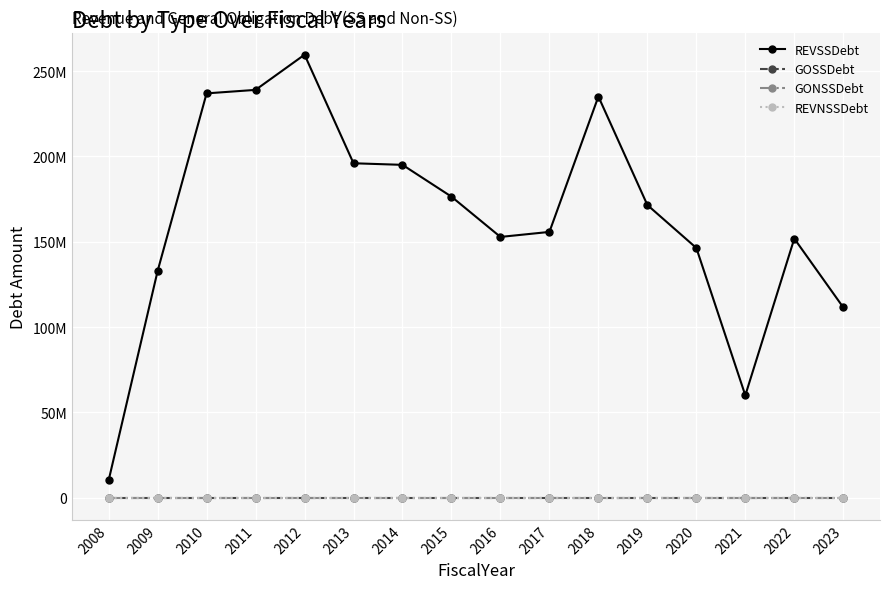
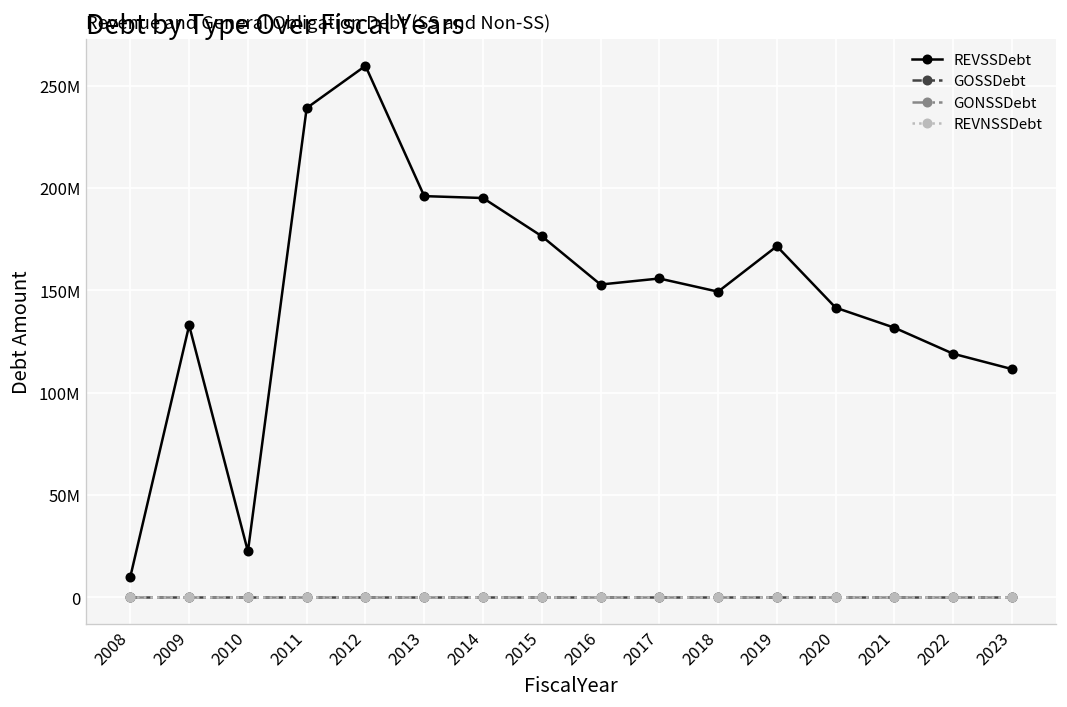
REVSSDebt, 2010: 237000000 -> 22000000
REVSSDebt, 2018: 235000000 -> 149000000
REVSSDebt, 2020: 146000000 -> 142000000
REVSSDebt, 2021: 60000000 -> 132000000
REVSSDebt, 2022: 152000000 -> 119000000
